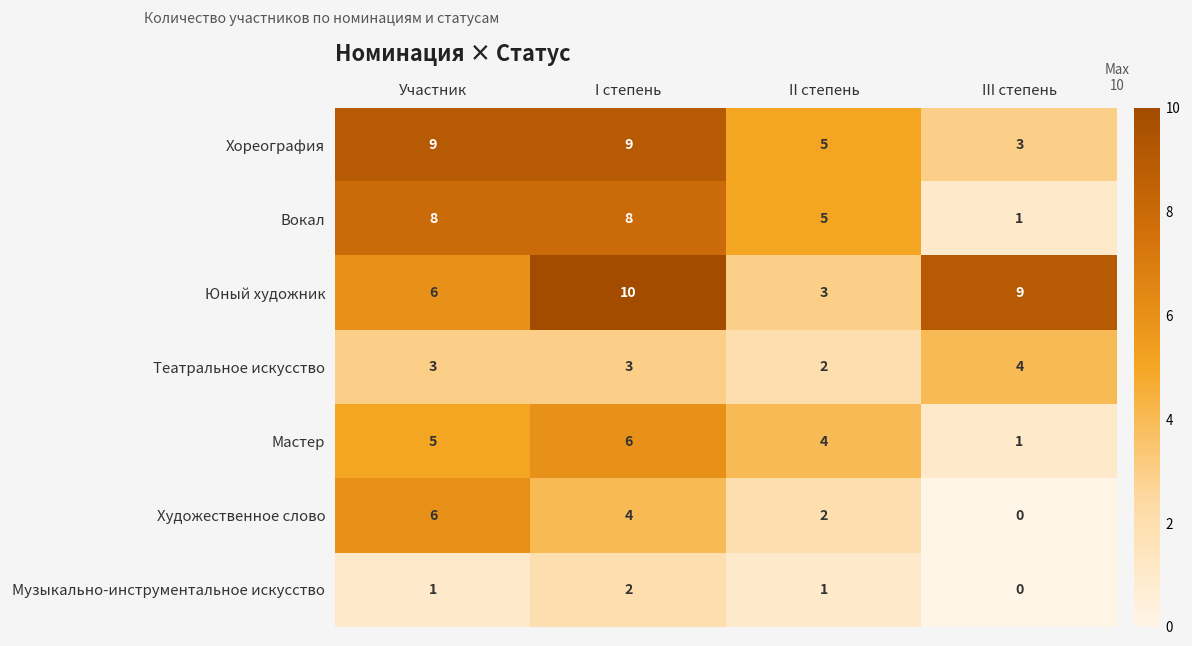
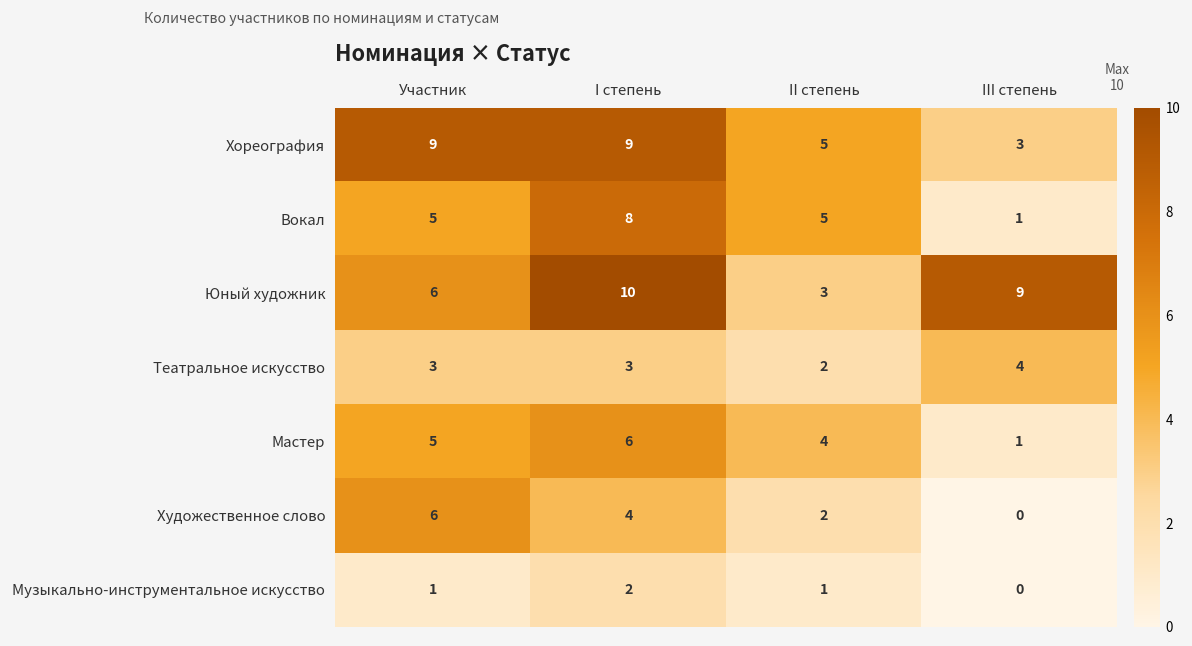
Вокал, Участник: 8 -> 5
